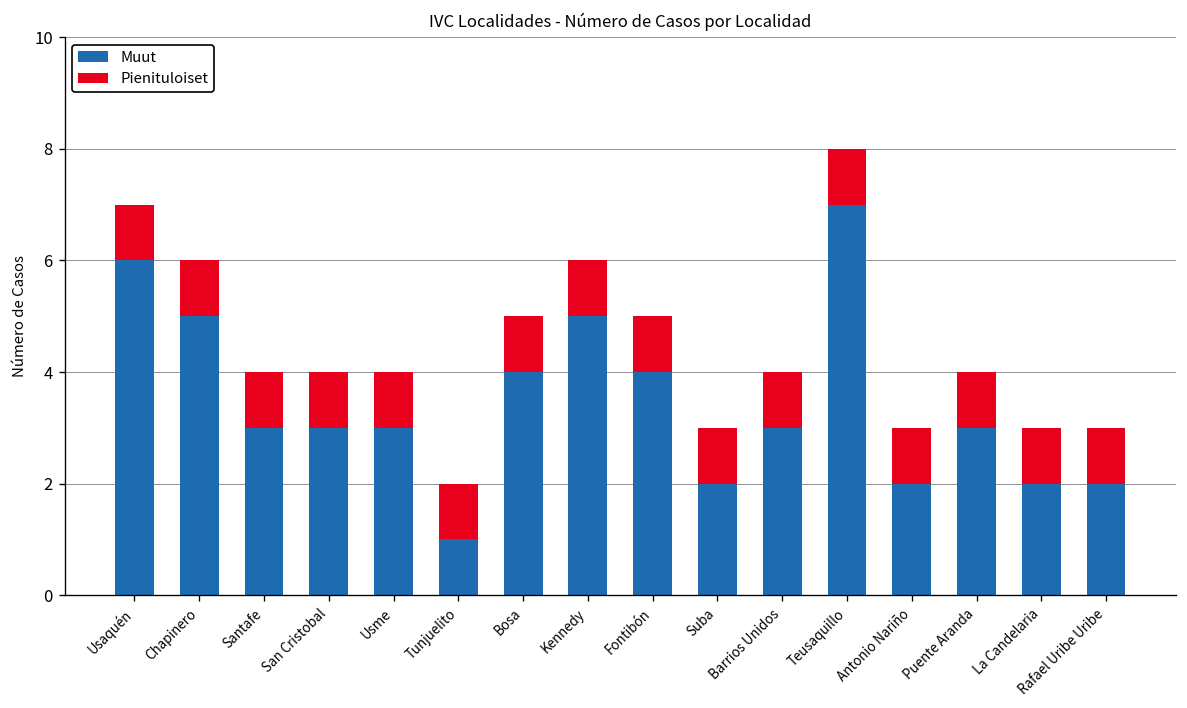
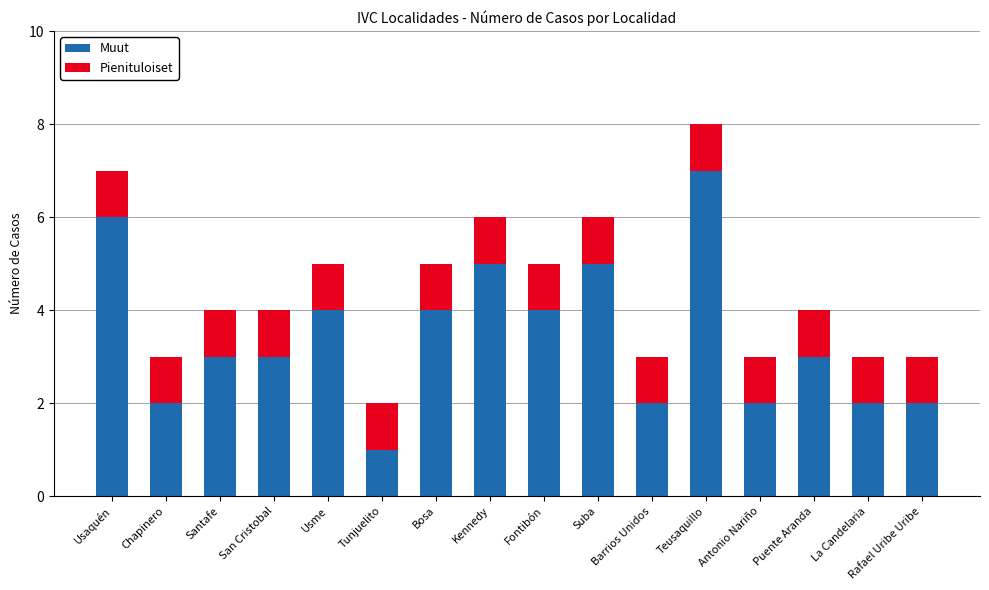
Muut, Chapinero: 5 -> 2
Muut, Usme: 3 -> 4
Muut, Suba: 2 -> 5
Muut, Barrios Unidos: 3 -> 2
